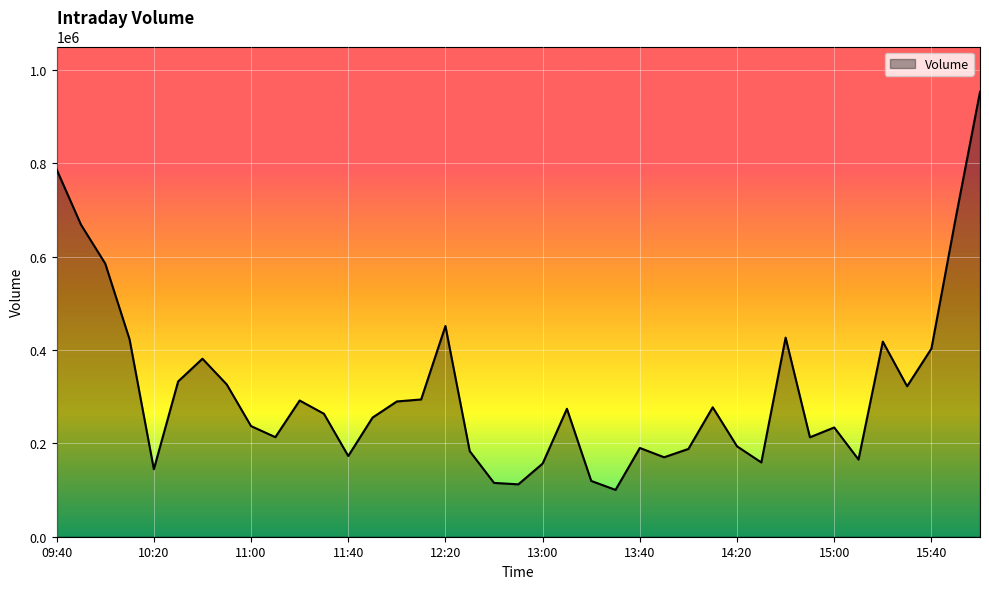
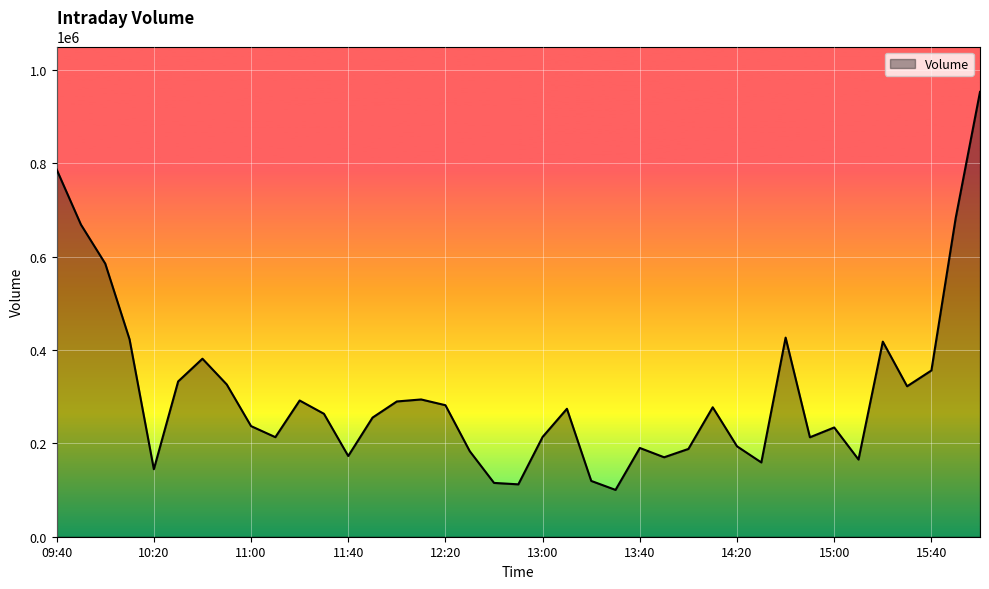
12:20: 450000 -> 280000
13:00: 160000 -> 210000
15:40: 400000 -> 360000
